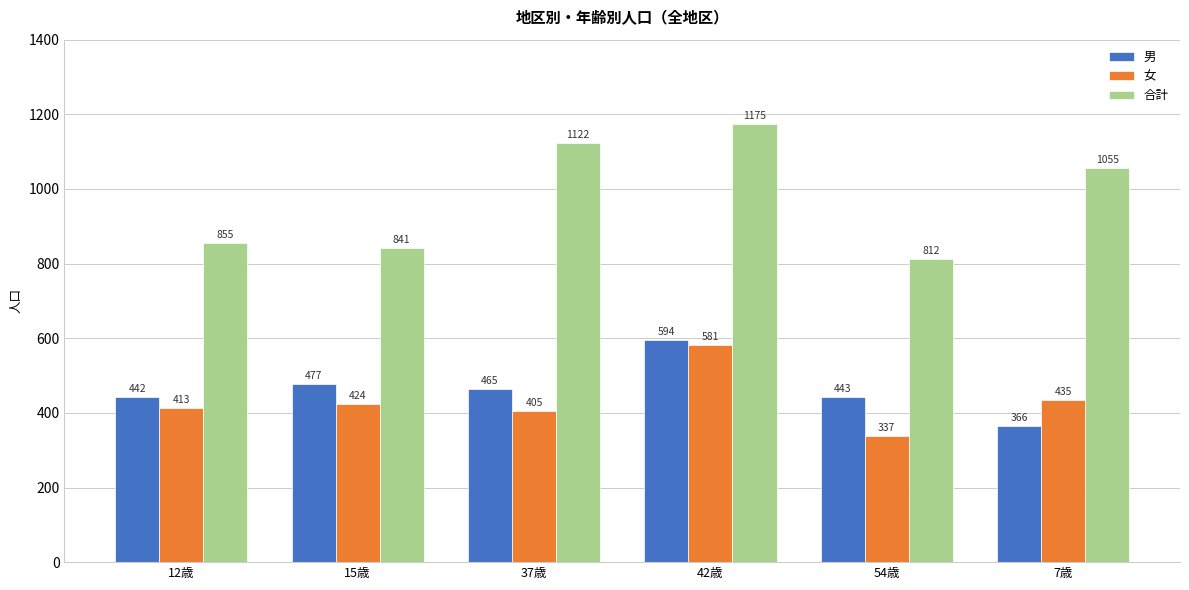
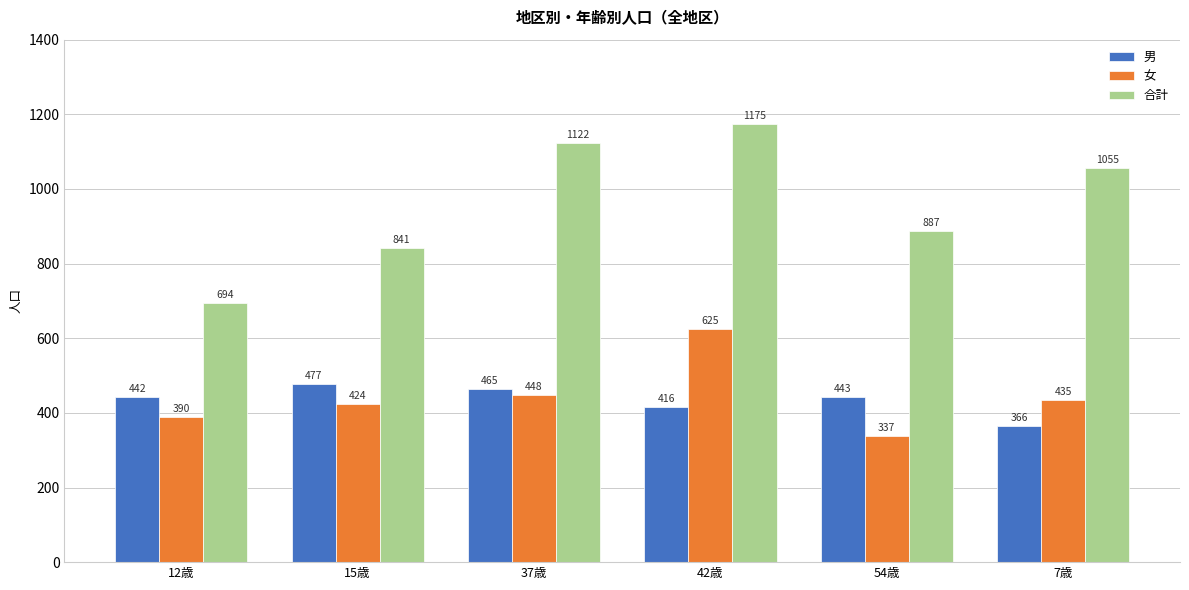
女, 12歳: 413 -> 390
合計, 12歳: 855 -> 694
女, 37歳: 405 -> 448
男, 42歳: 594 -> 416
女, 42歳: 581 -> 625
合計, 54歳: 812 -> 887
